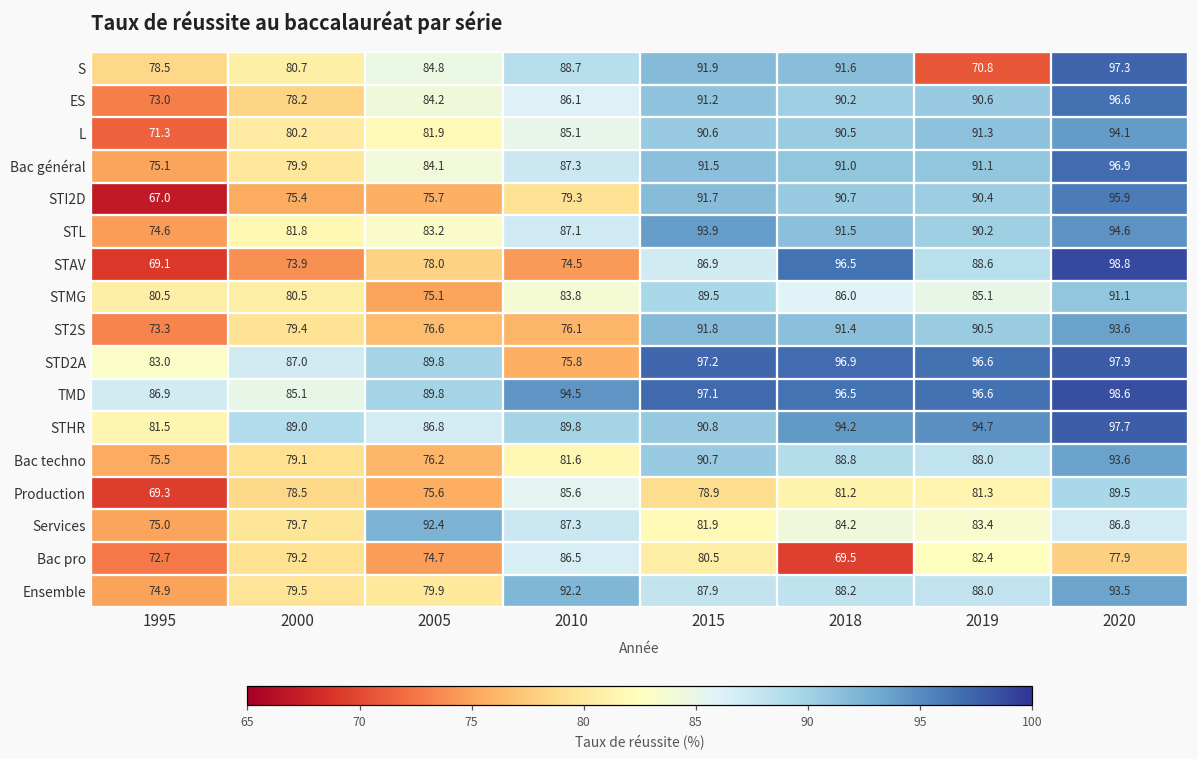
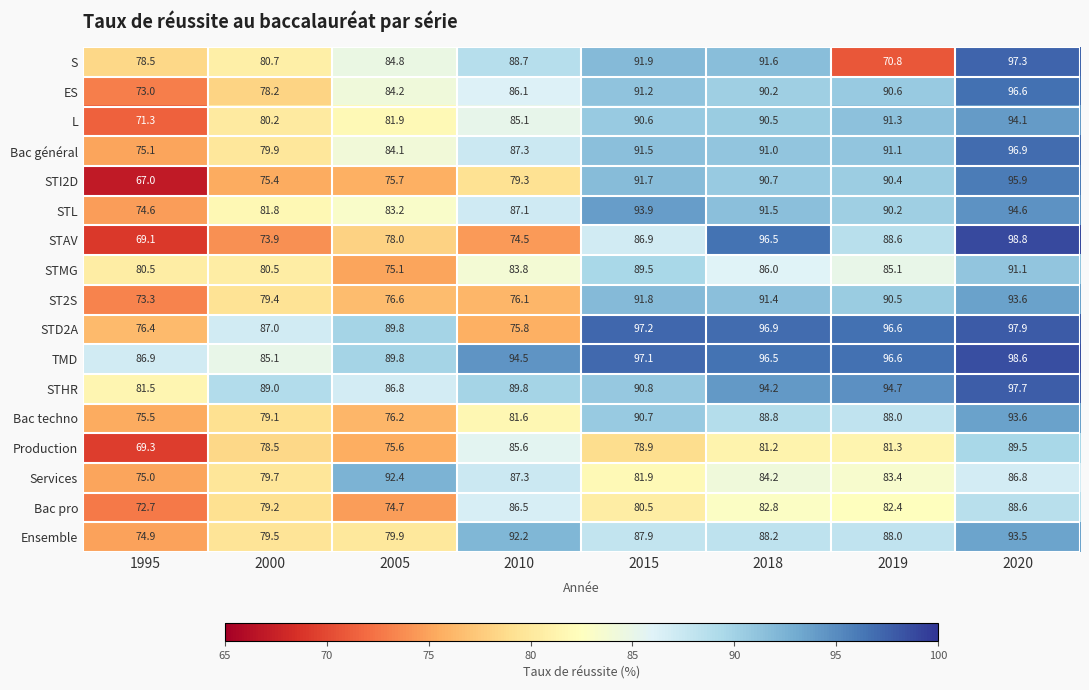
STD2A, 1995: 83.0 -> 76.4
Bac pro, 2018: 69.5 -> 82.8
Bac pro, 2020: 77.9 -> 88.6
